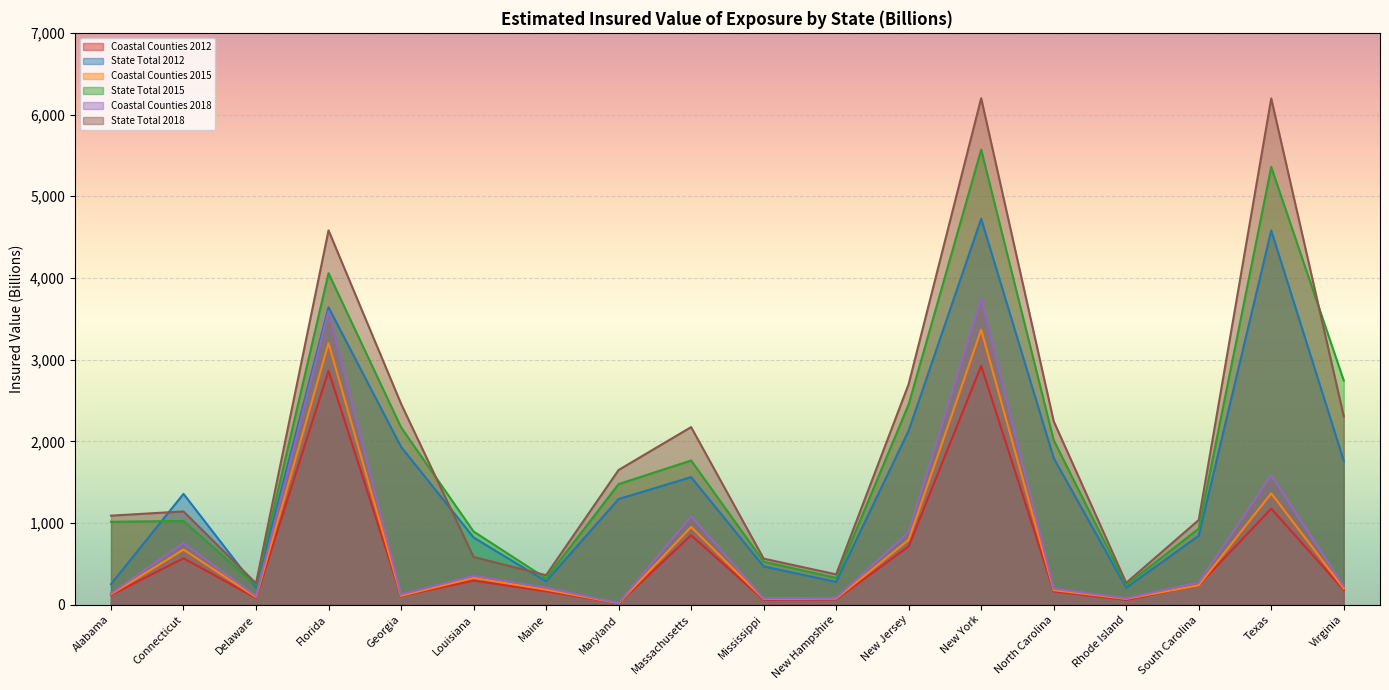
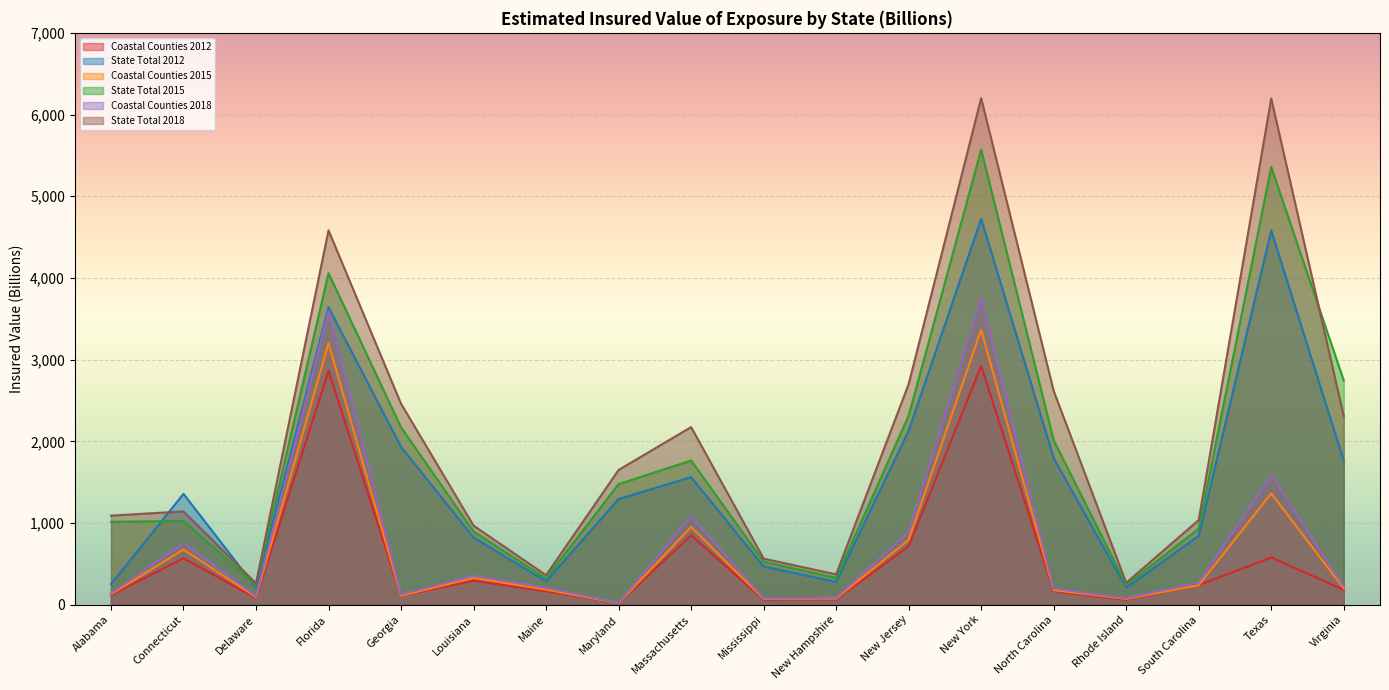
State Total 2018, Louisiana: 600 -> 1,000
State Total 2015, New Jersey: 2,500 -> 2,300
State Total 2018, North Carolina: 2,200 -> 2,600
Coastal Counties 2012, Texas: 1,200 -> 600
